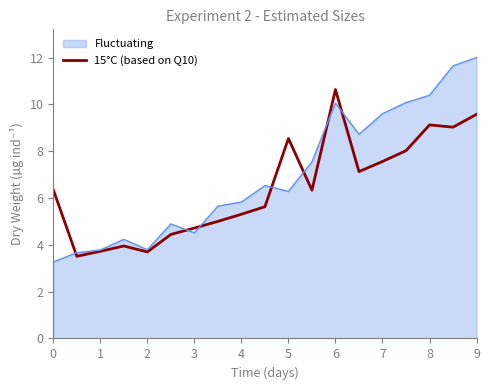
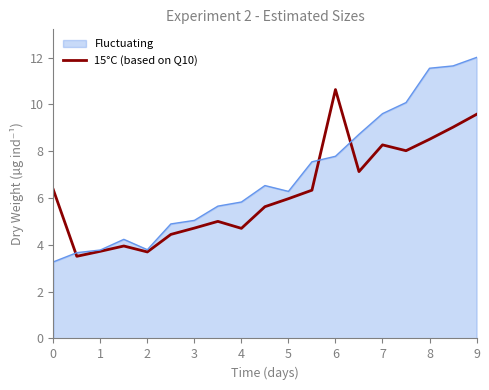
Fluctuating, 3: 4.5 -> 5.0
15°C (based on Q10), 4: 5.3 -> 4.7
15°C (based on Q10), 5: 8.5 -> 6.0
Fluctuating, 6: 10.1 -> 7.8
15°C (based on Q10), 7: 7.6 -> 8.3
15°C (based on Q10), 8: 9.1 -> 8.5
Fluctuating, 8: 10.4 -> 11.5
